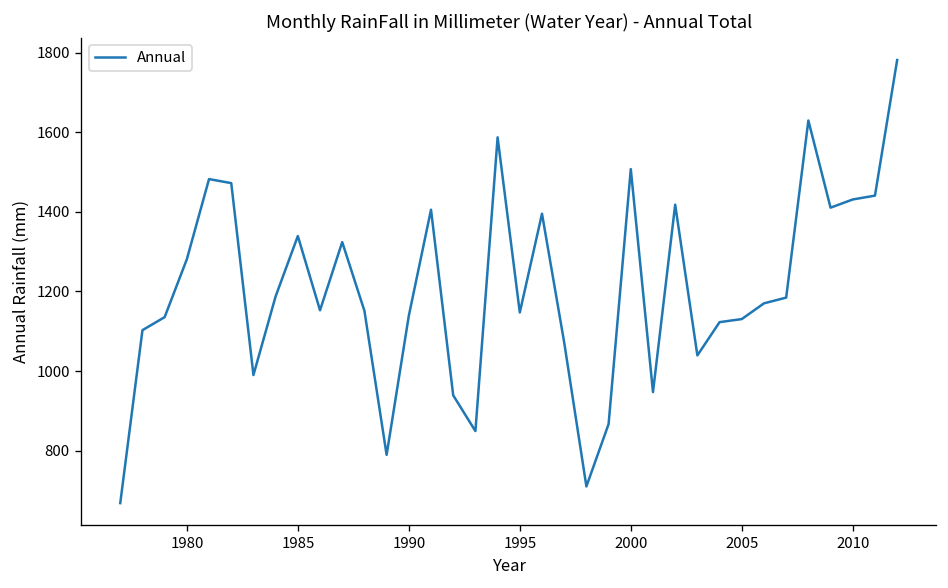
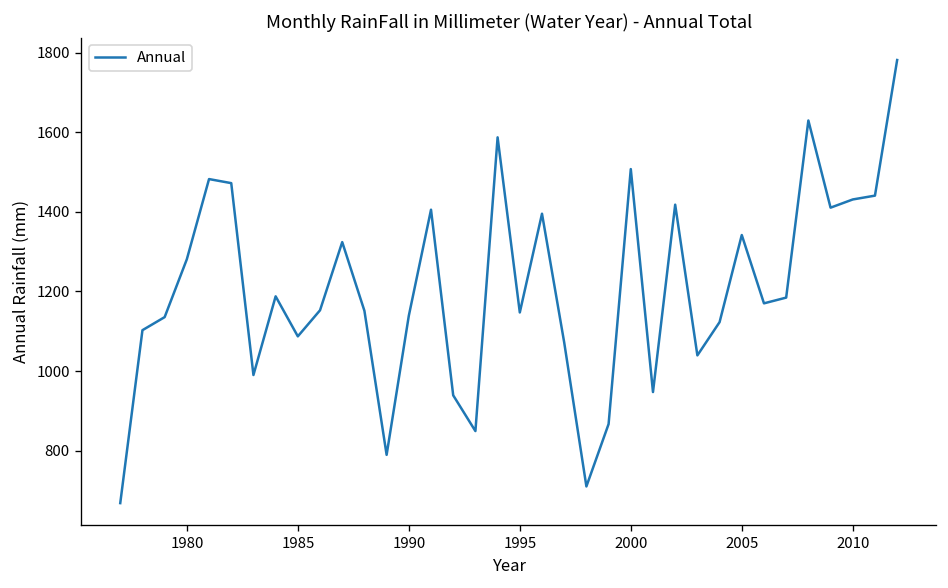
1985: 1340 -> 1090
2005: 1130 -> 1340
